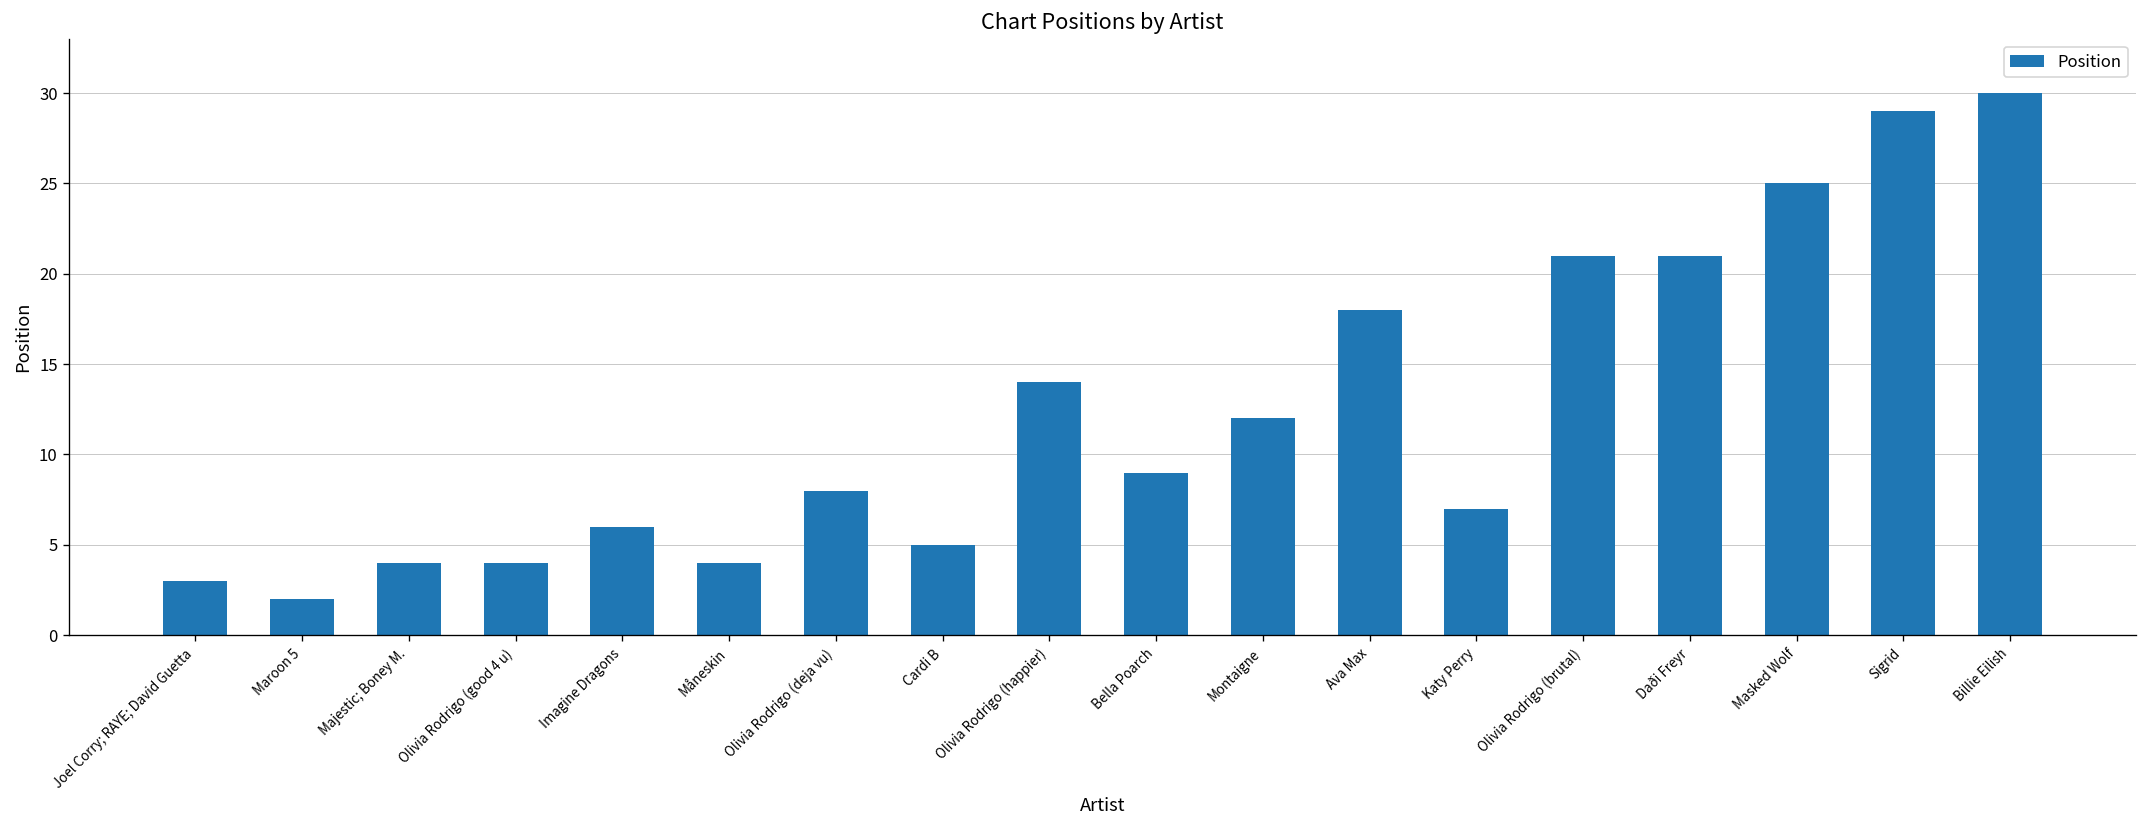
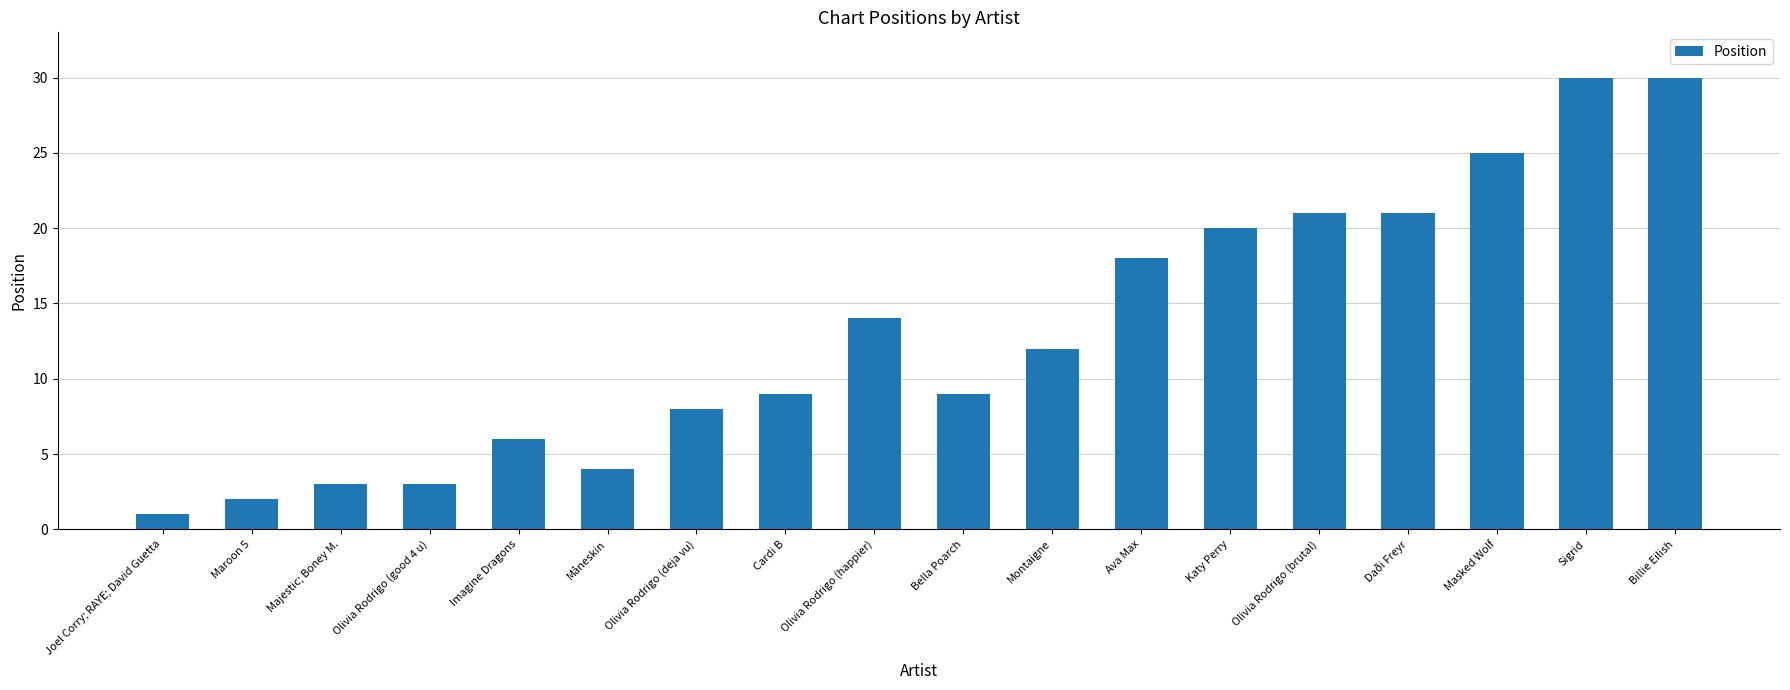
Joel Corry; RAYE; David Guetta: 3 -> 1
Majestic; Boney M.: 4 -> 3
Olivia Rodrigo (good 4 u): 4 -> 3
Cardi B: 5 -> 9
Katy Perry: 7 -> 20
Sigrid: 29 -> 30
